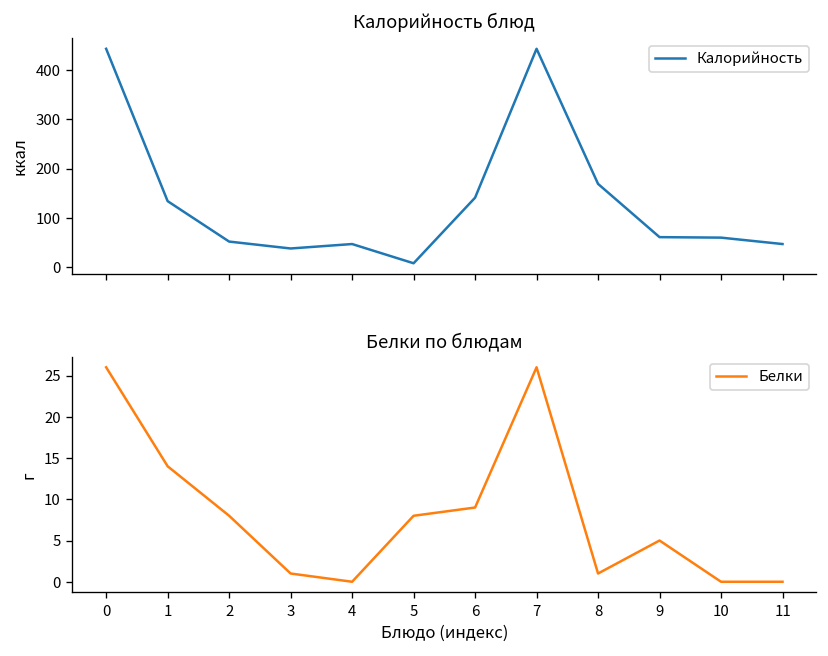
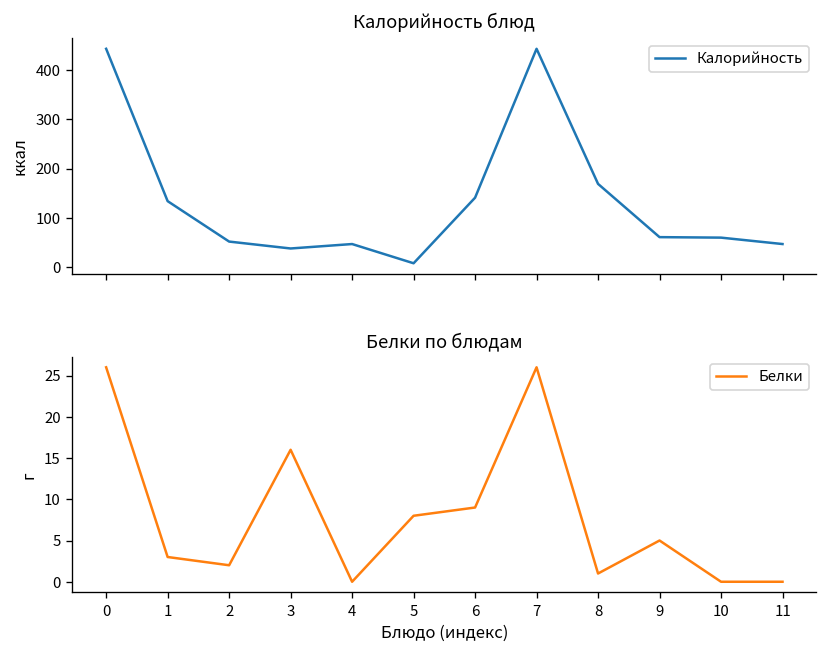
Белки по блюдам, 1: 14 -> 3
Белки по блюдам, 2: 8 -> 2
Белки по блюдам, 3: 1 -> 16
